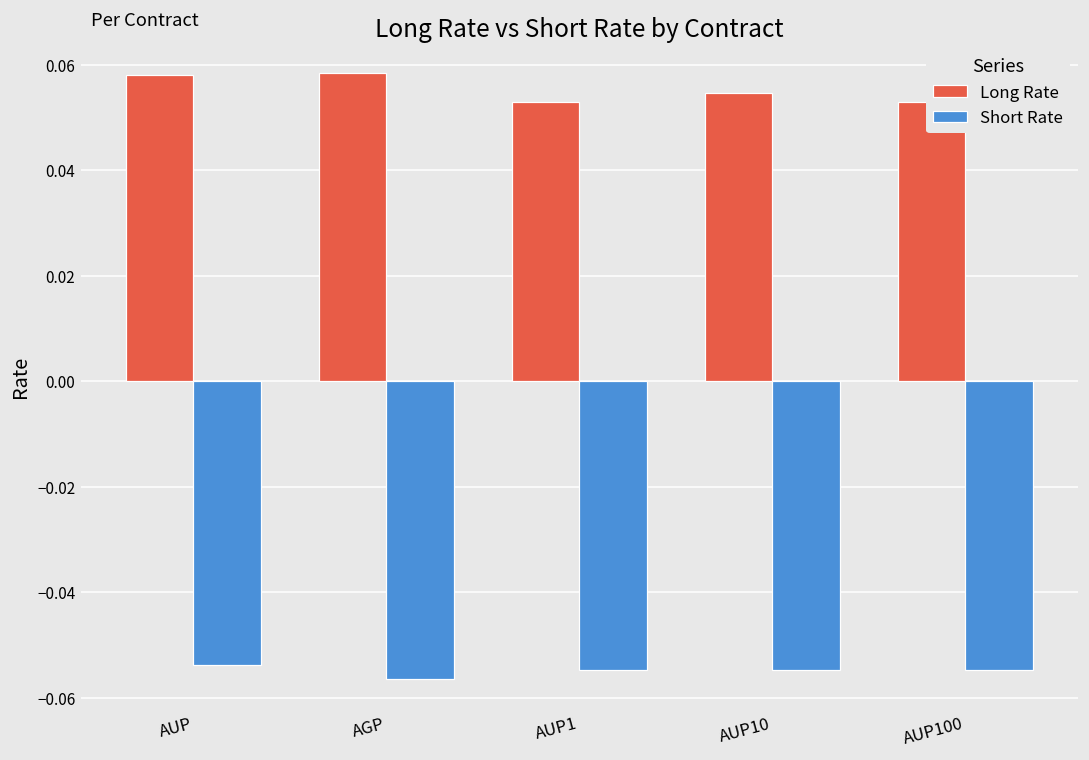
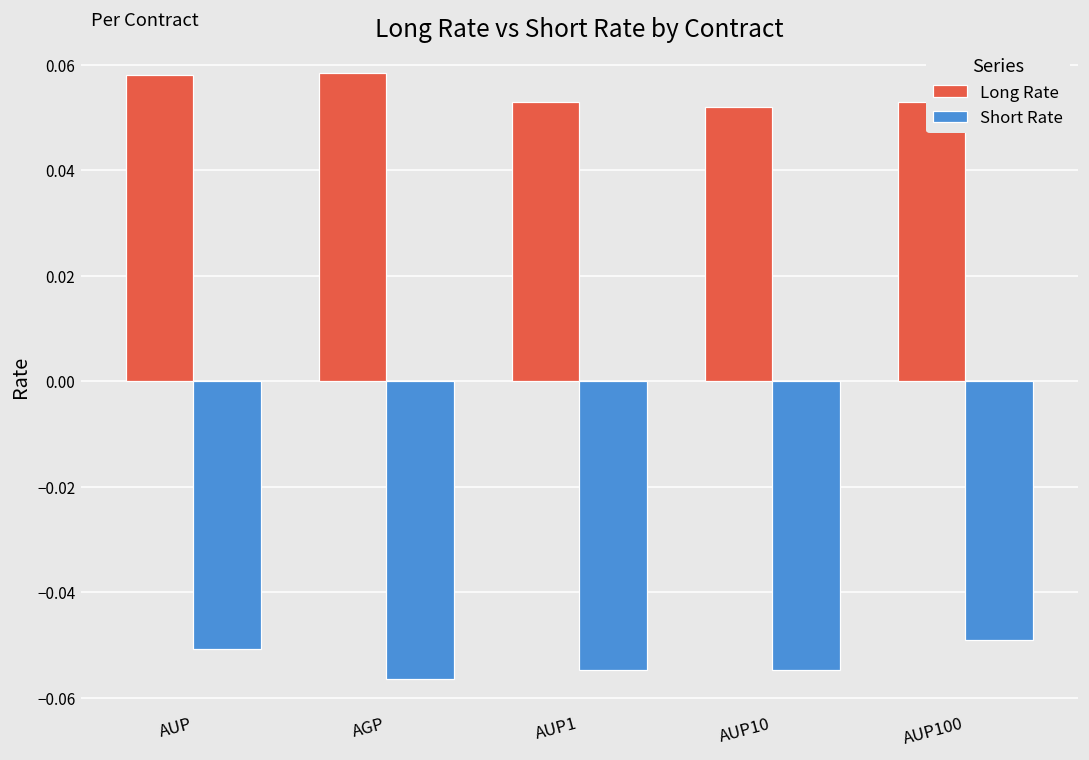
Short Rate, AUP: -0.054 -> -0.051
Long Rate, AUP10: 0.055 -> 0.052
Short Rate, AUP100: -0.055 -> -0.049
